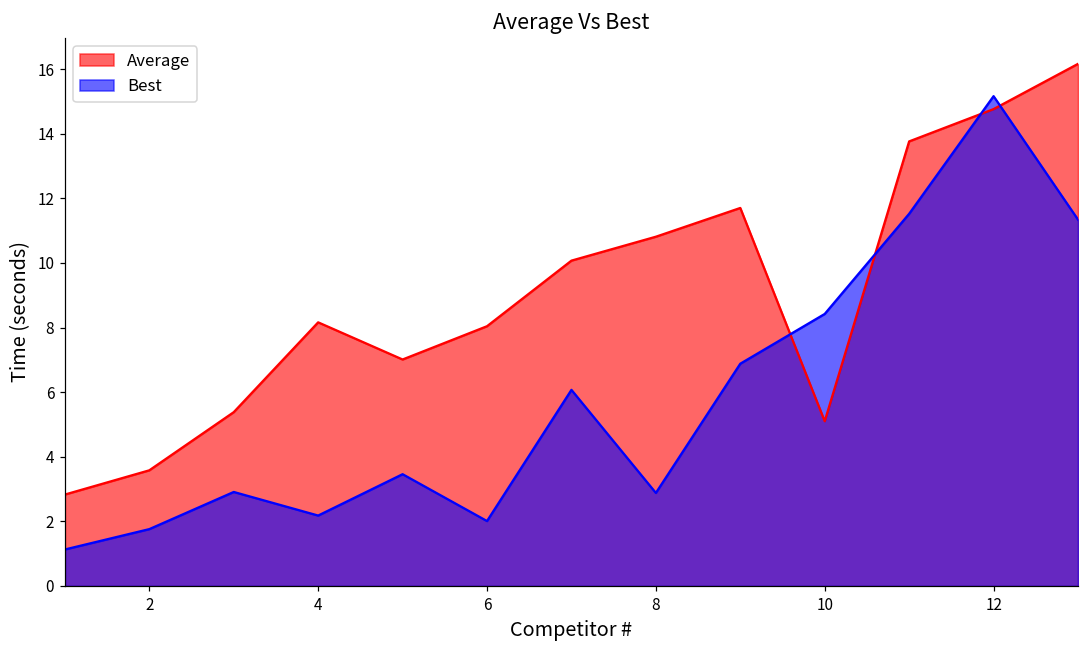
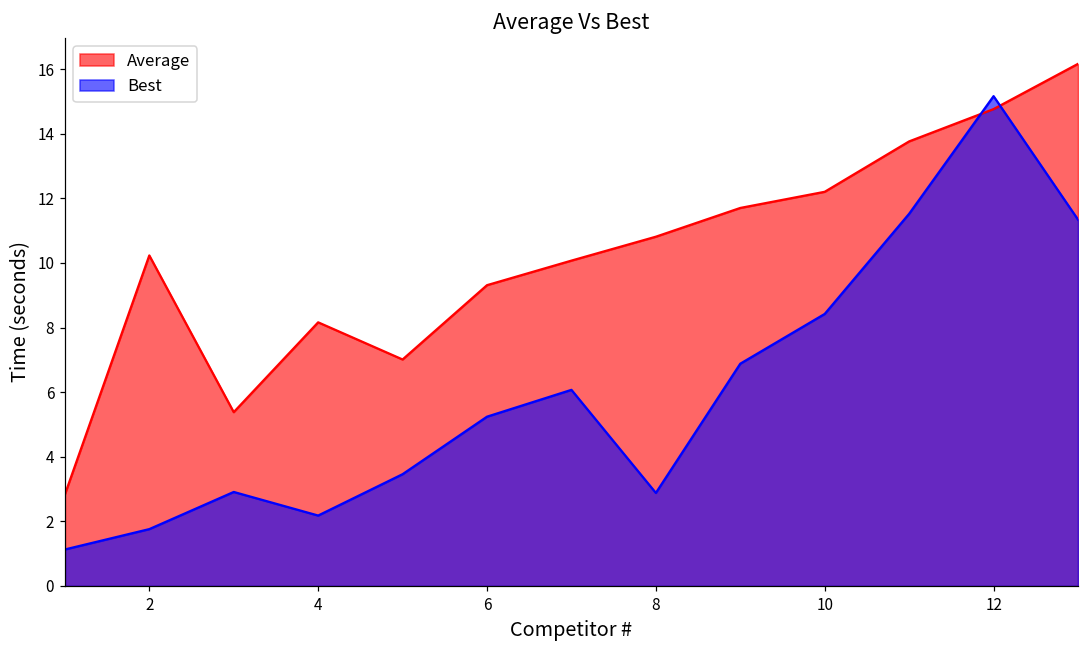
Average, 2: 3.6 -> 10.2
Average, 6: 8.0 -> 9.3
Best, 6: 2.0 -> 5.2
Average, 10: 5.1 -> 12.2
